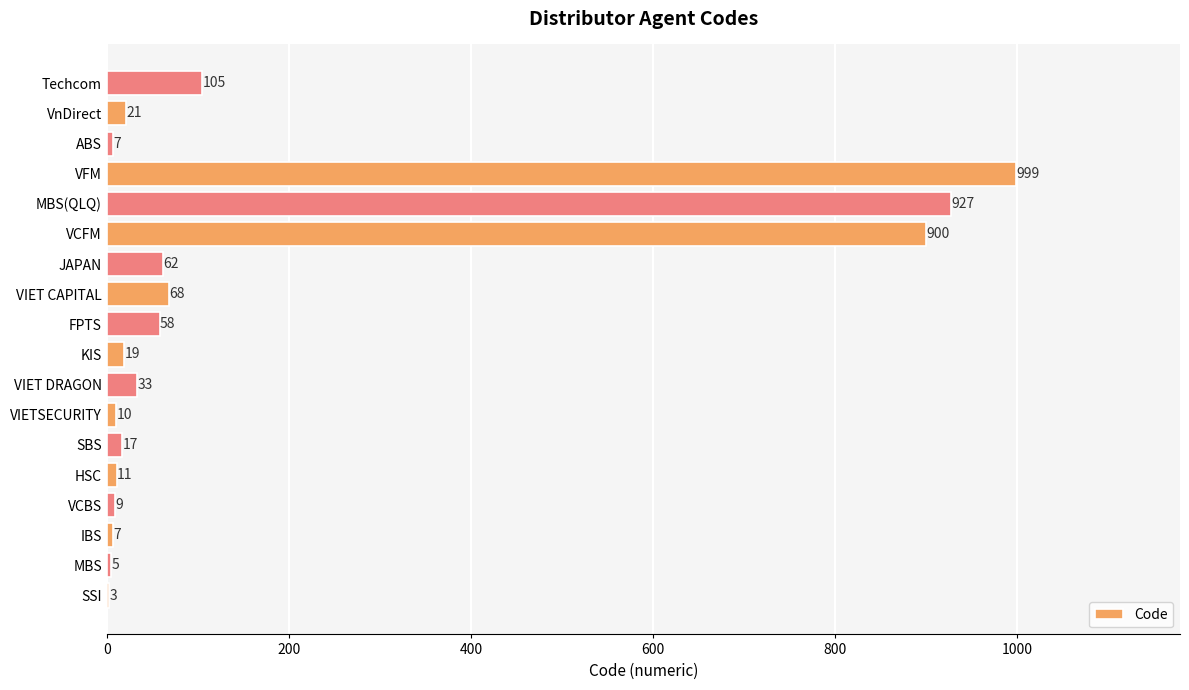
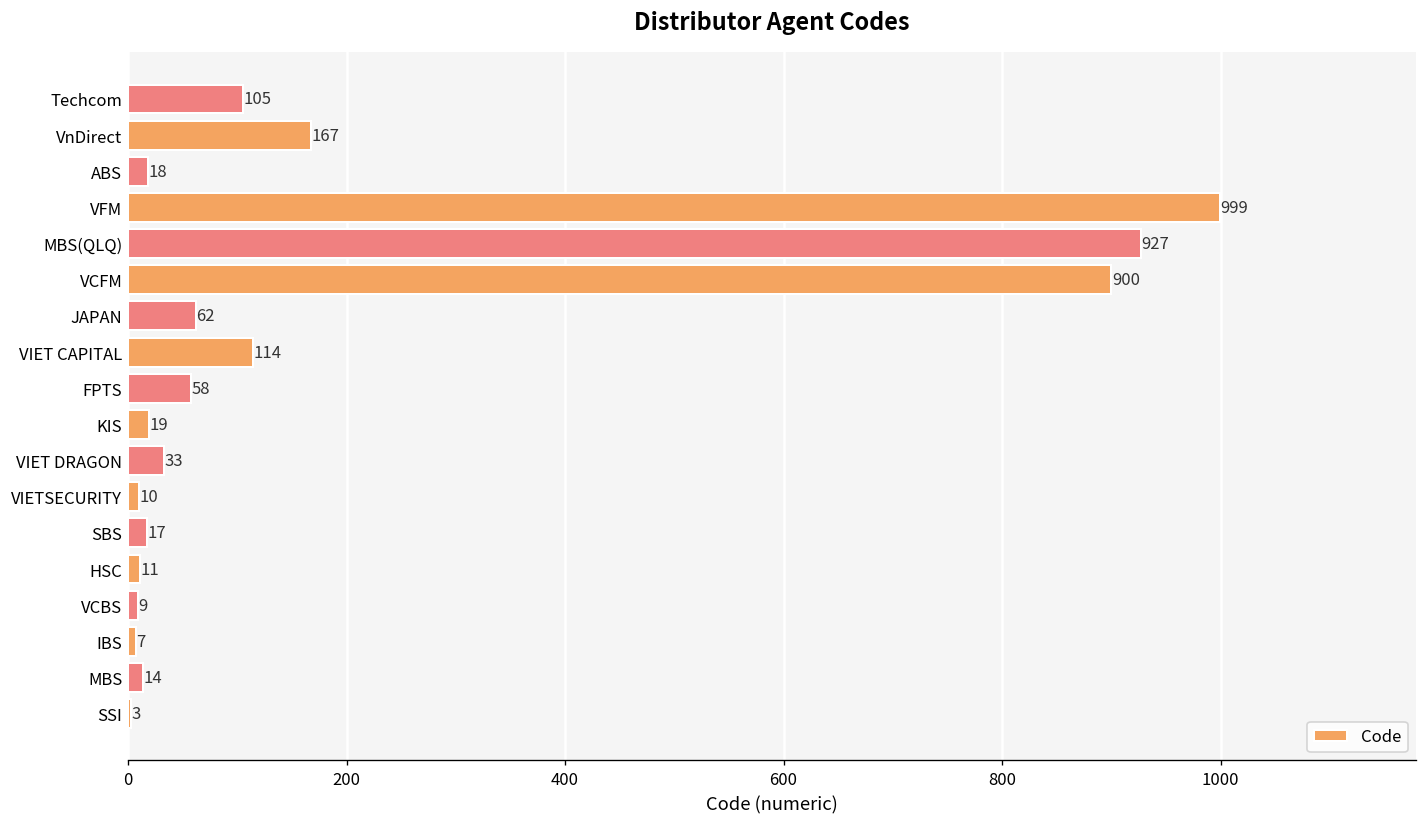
VnDirect: 21 -> 167
ABS: 7 -> 18
VIET CAPITAL: 68 -> 114
MBS: 5 -> 14
